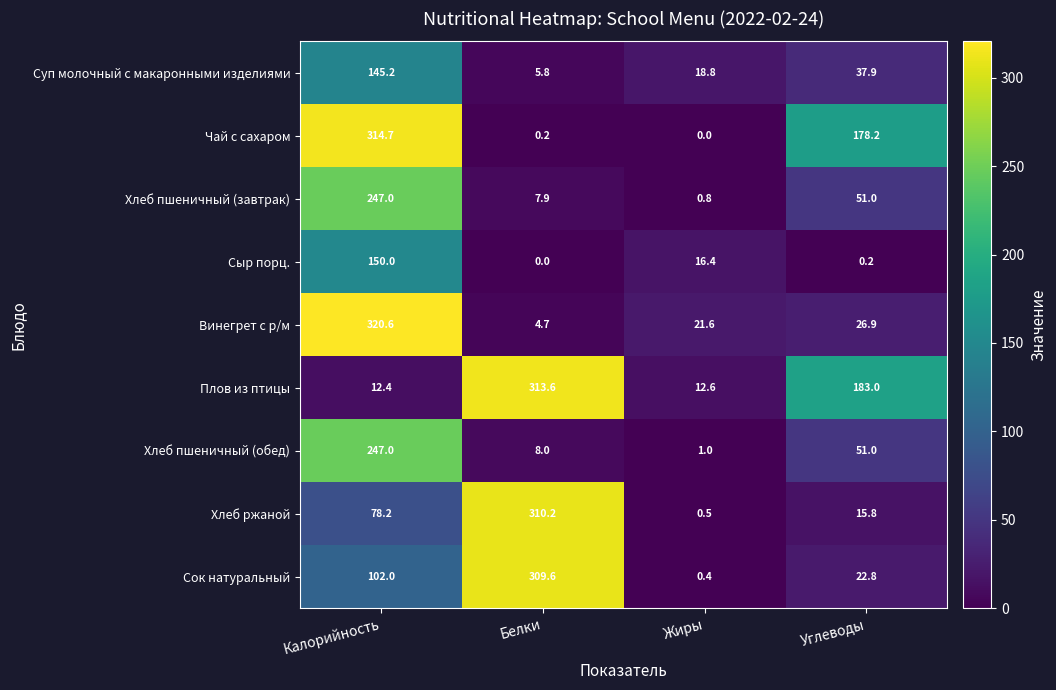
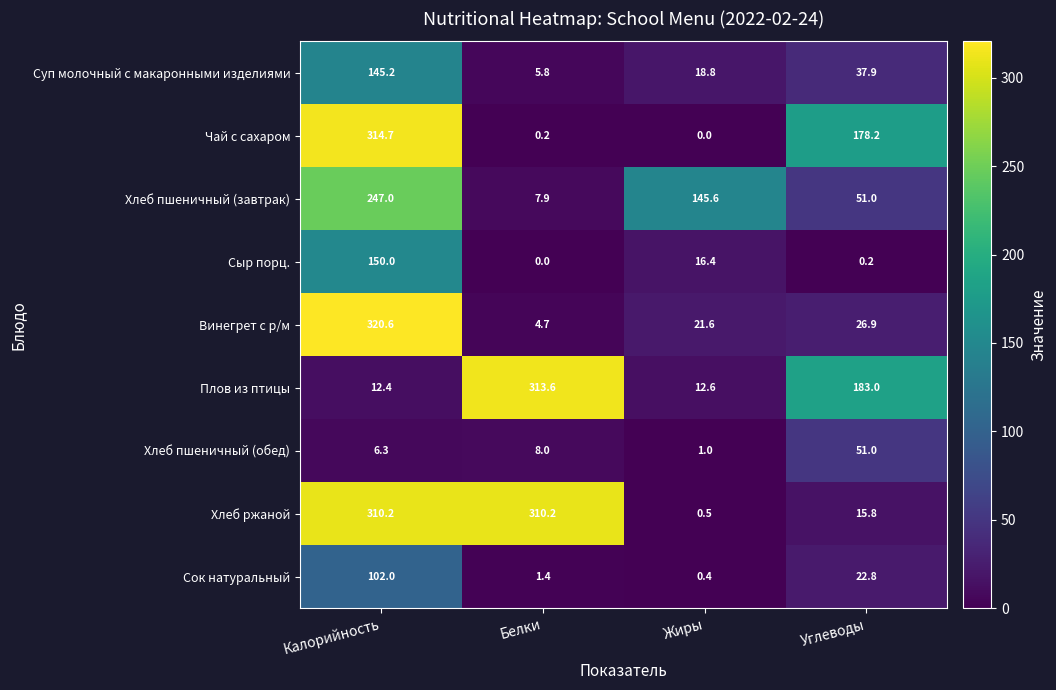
Хлеб пшеничный (завтрак), Жиры: 0.8 -> 145.6
Хлеб пшеничный (обед), Калорийность: 247.0 -> 6.3
Хлеб ржаной, Калорийность: 78.2 -> 310.2
Сок натуральный, Белки: 309.6 -> 1.4
